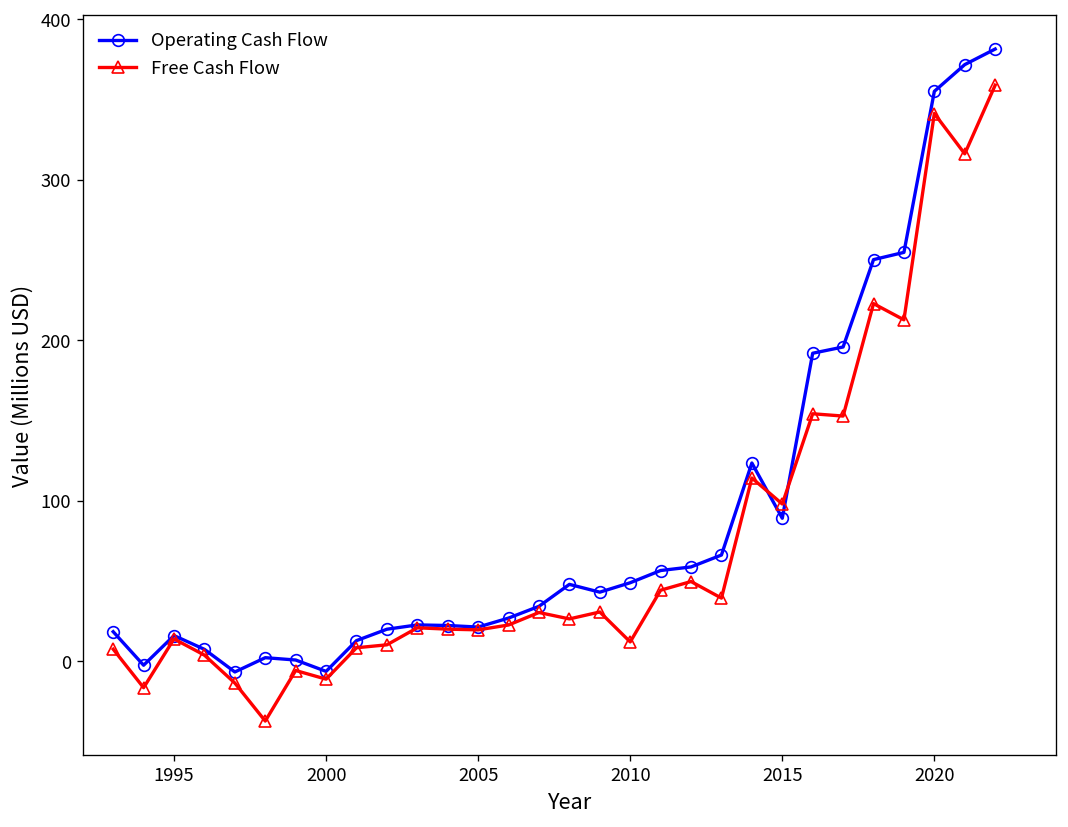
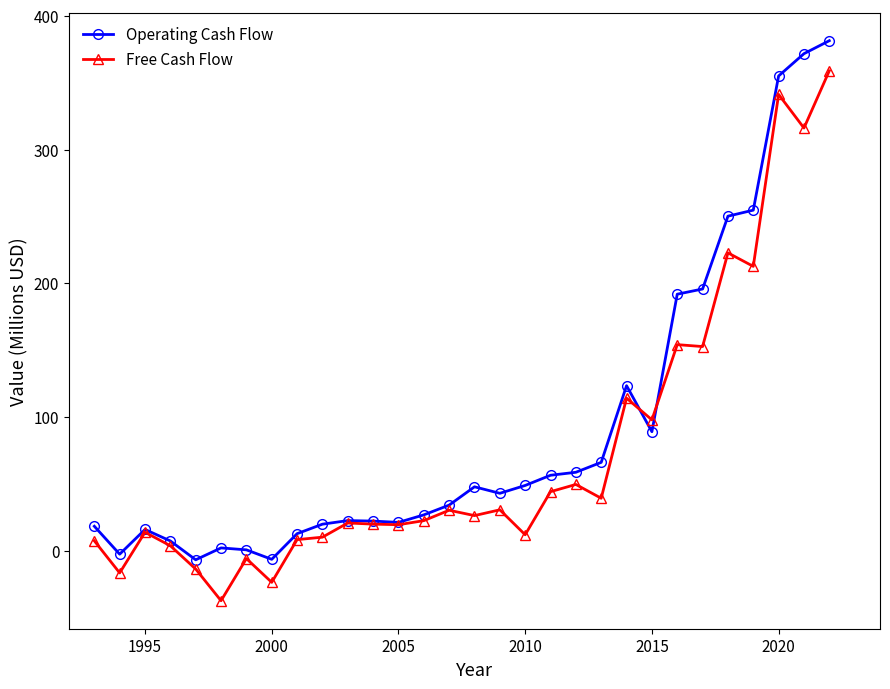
Free Cash Flow, 2000: -11 -> -24
